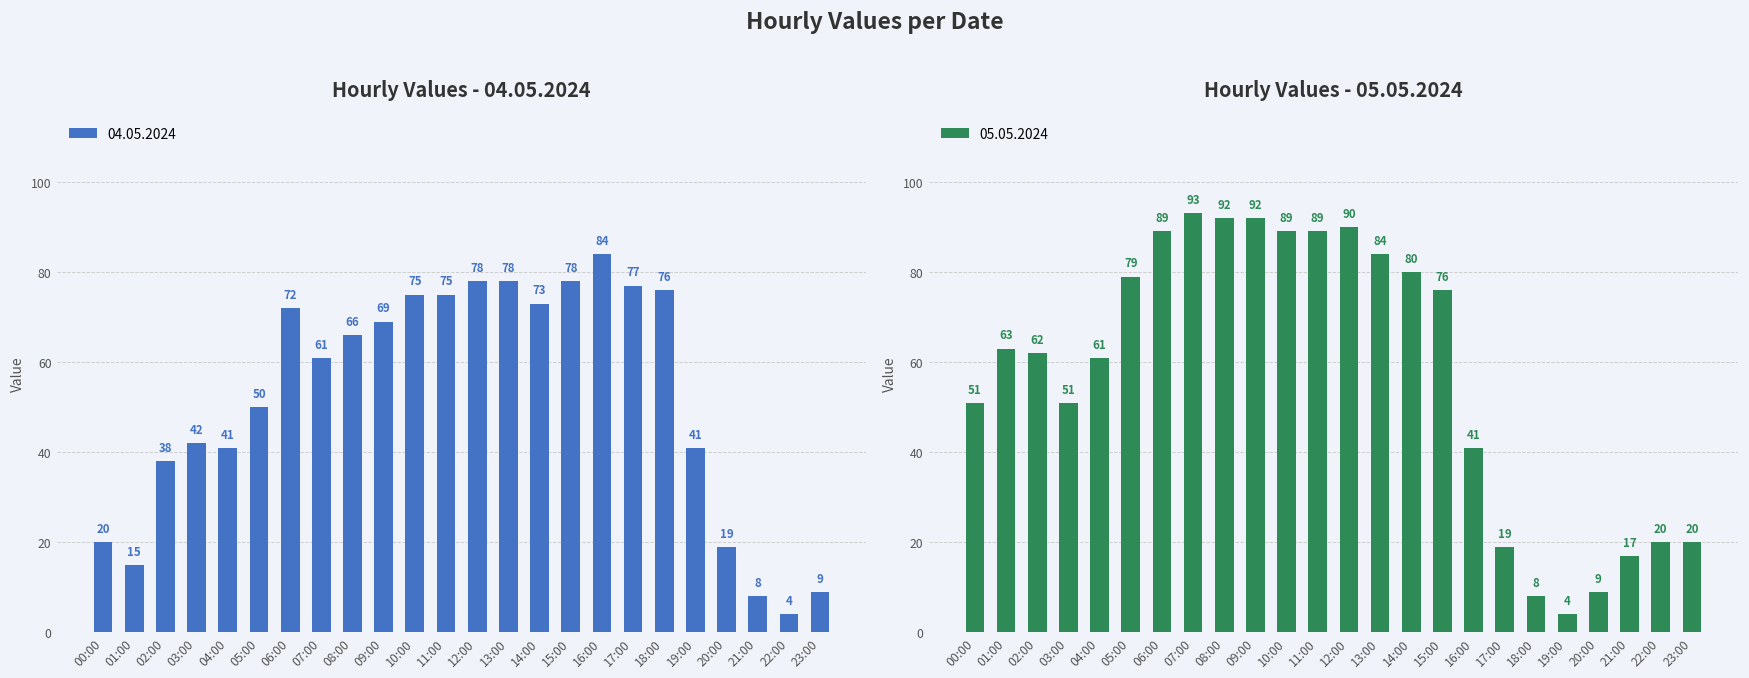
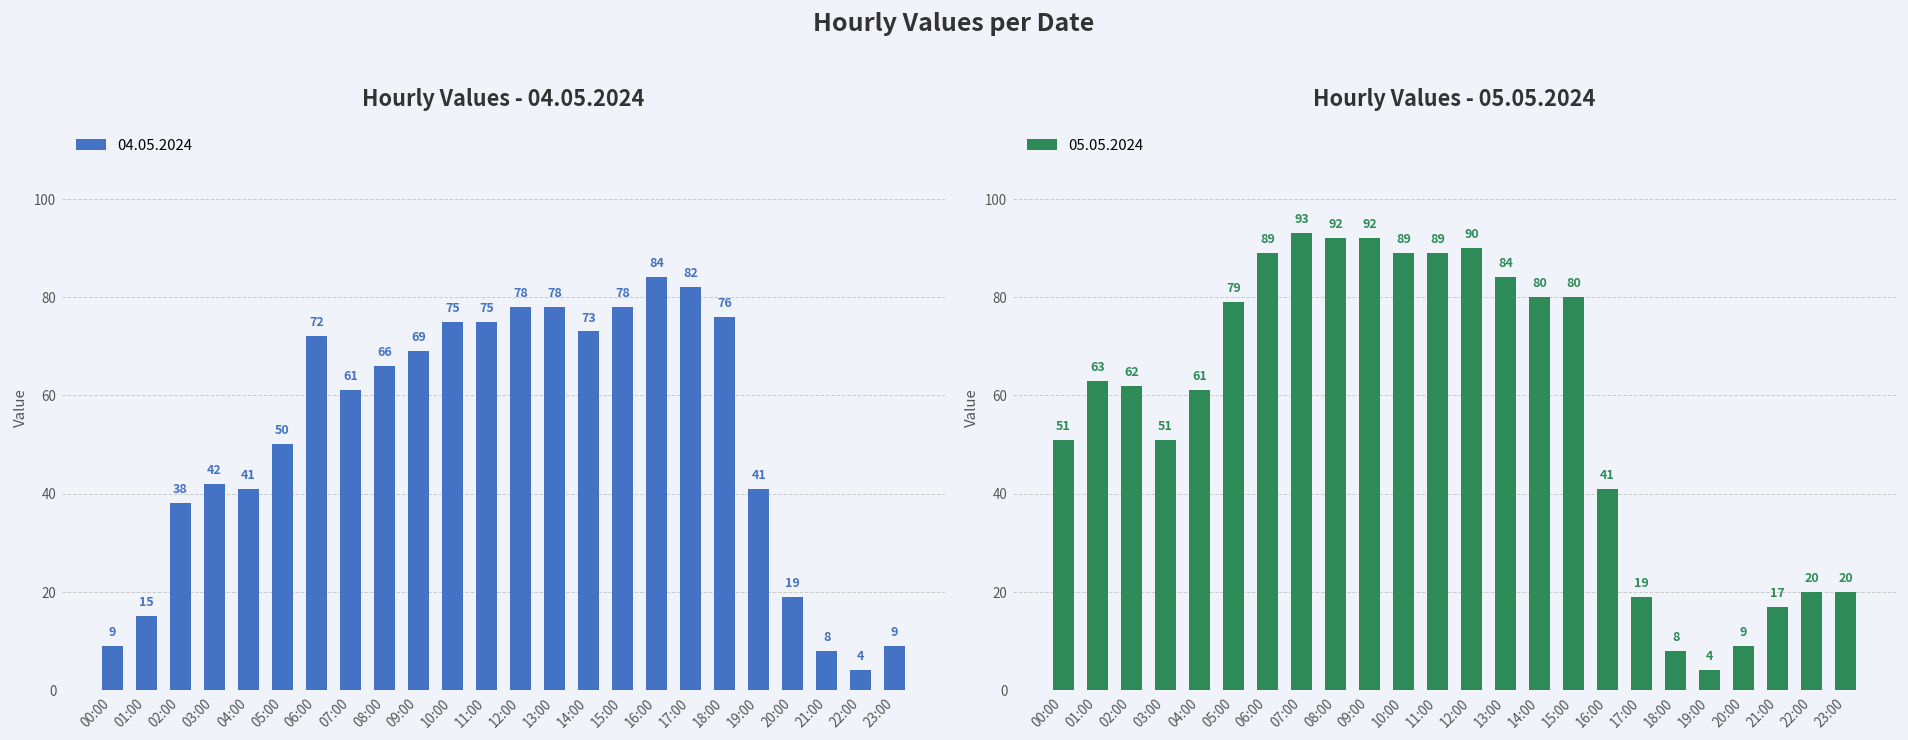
Hourly Values - 04.05.2024, 00:00: 20 -> 9
Hourly Values - 04.05.2024, 17:00: 77 -> 82
Hourly Values - 05.05.2024, 15:00: 76 -> 80
